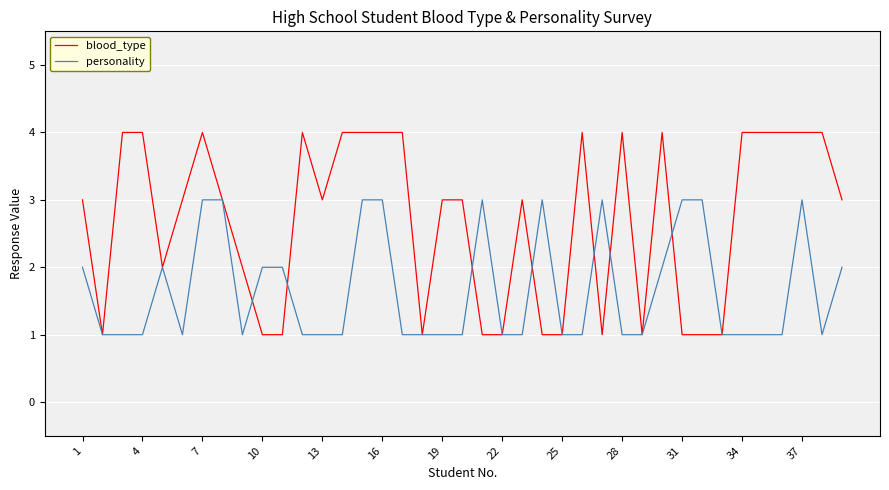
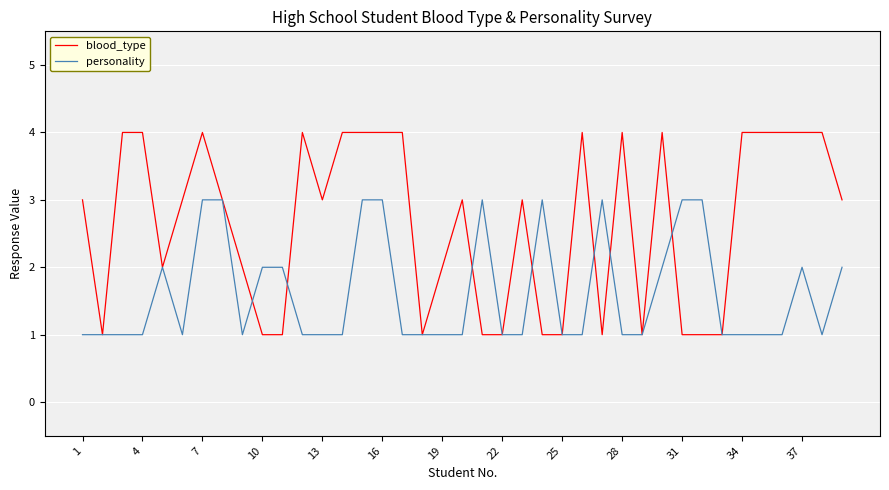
personality, 1: 2 -> 1
blood_type, 19: 3 -> 2
personality, 37: 3 -> 2
